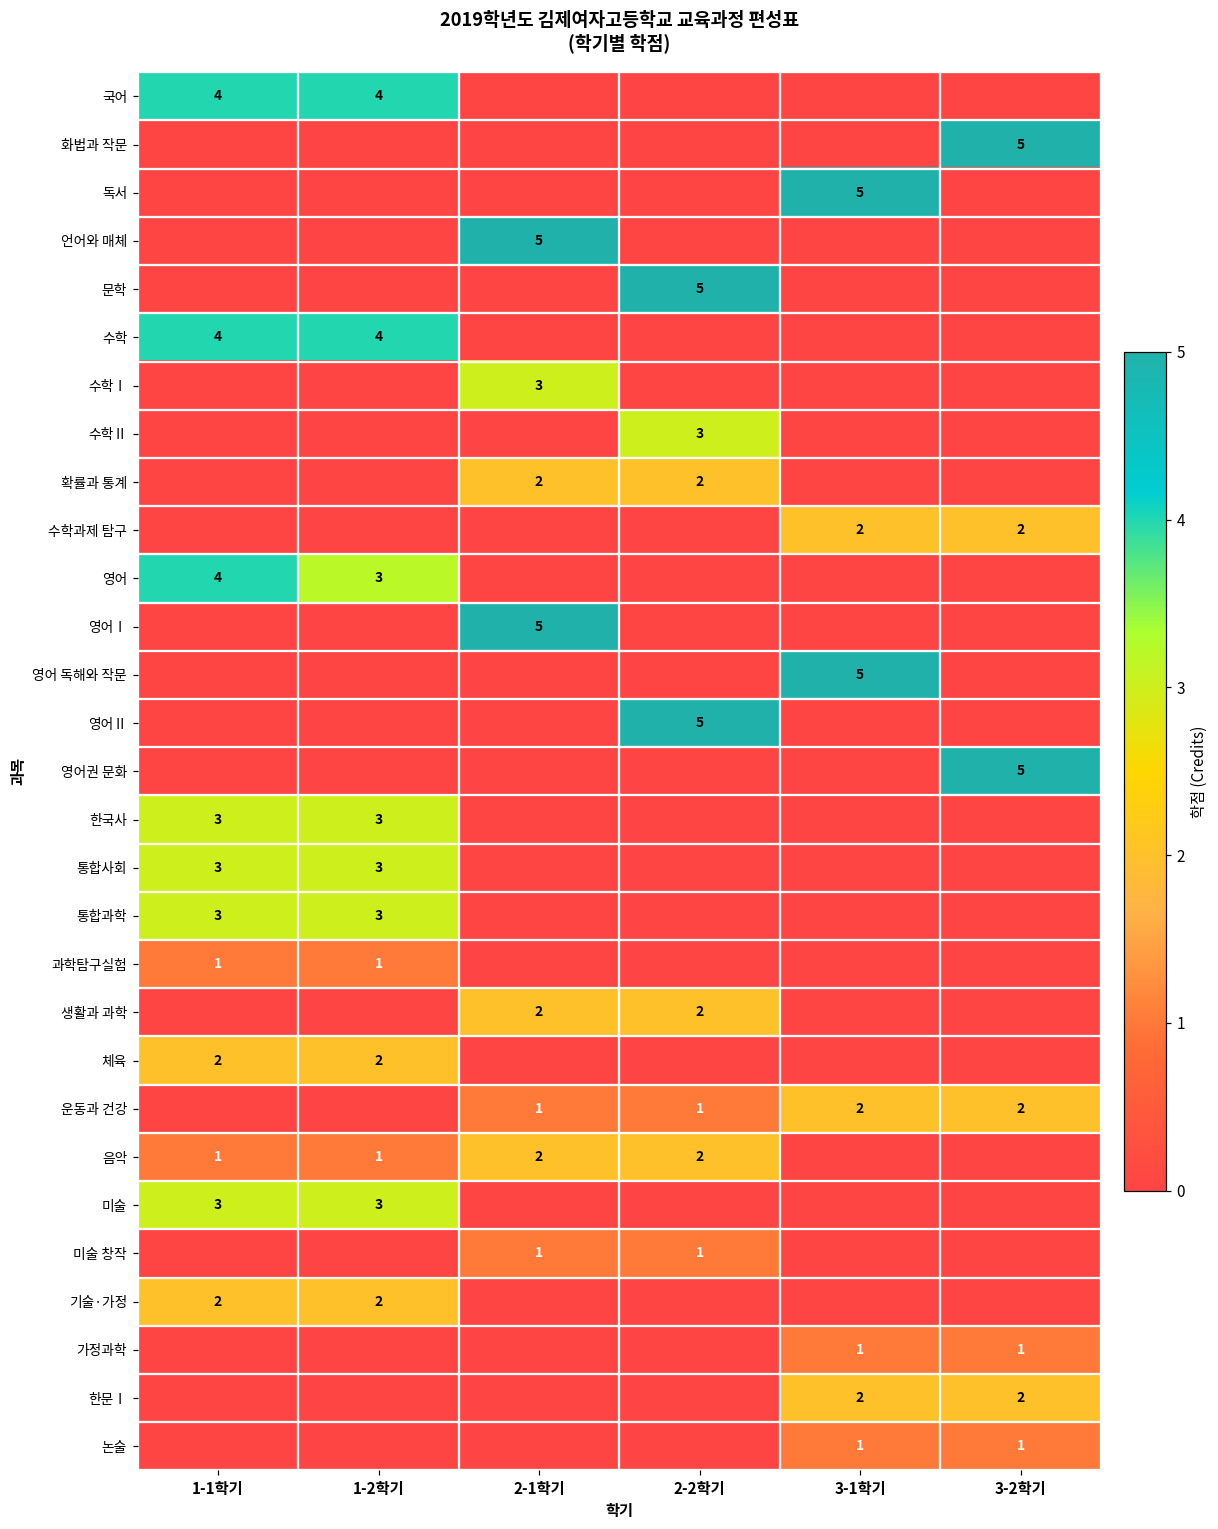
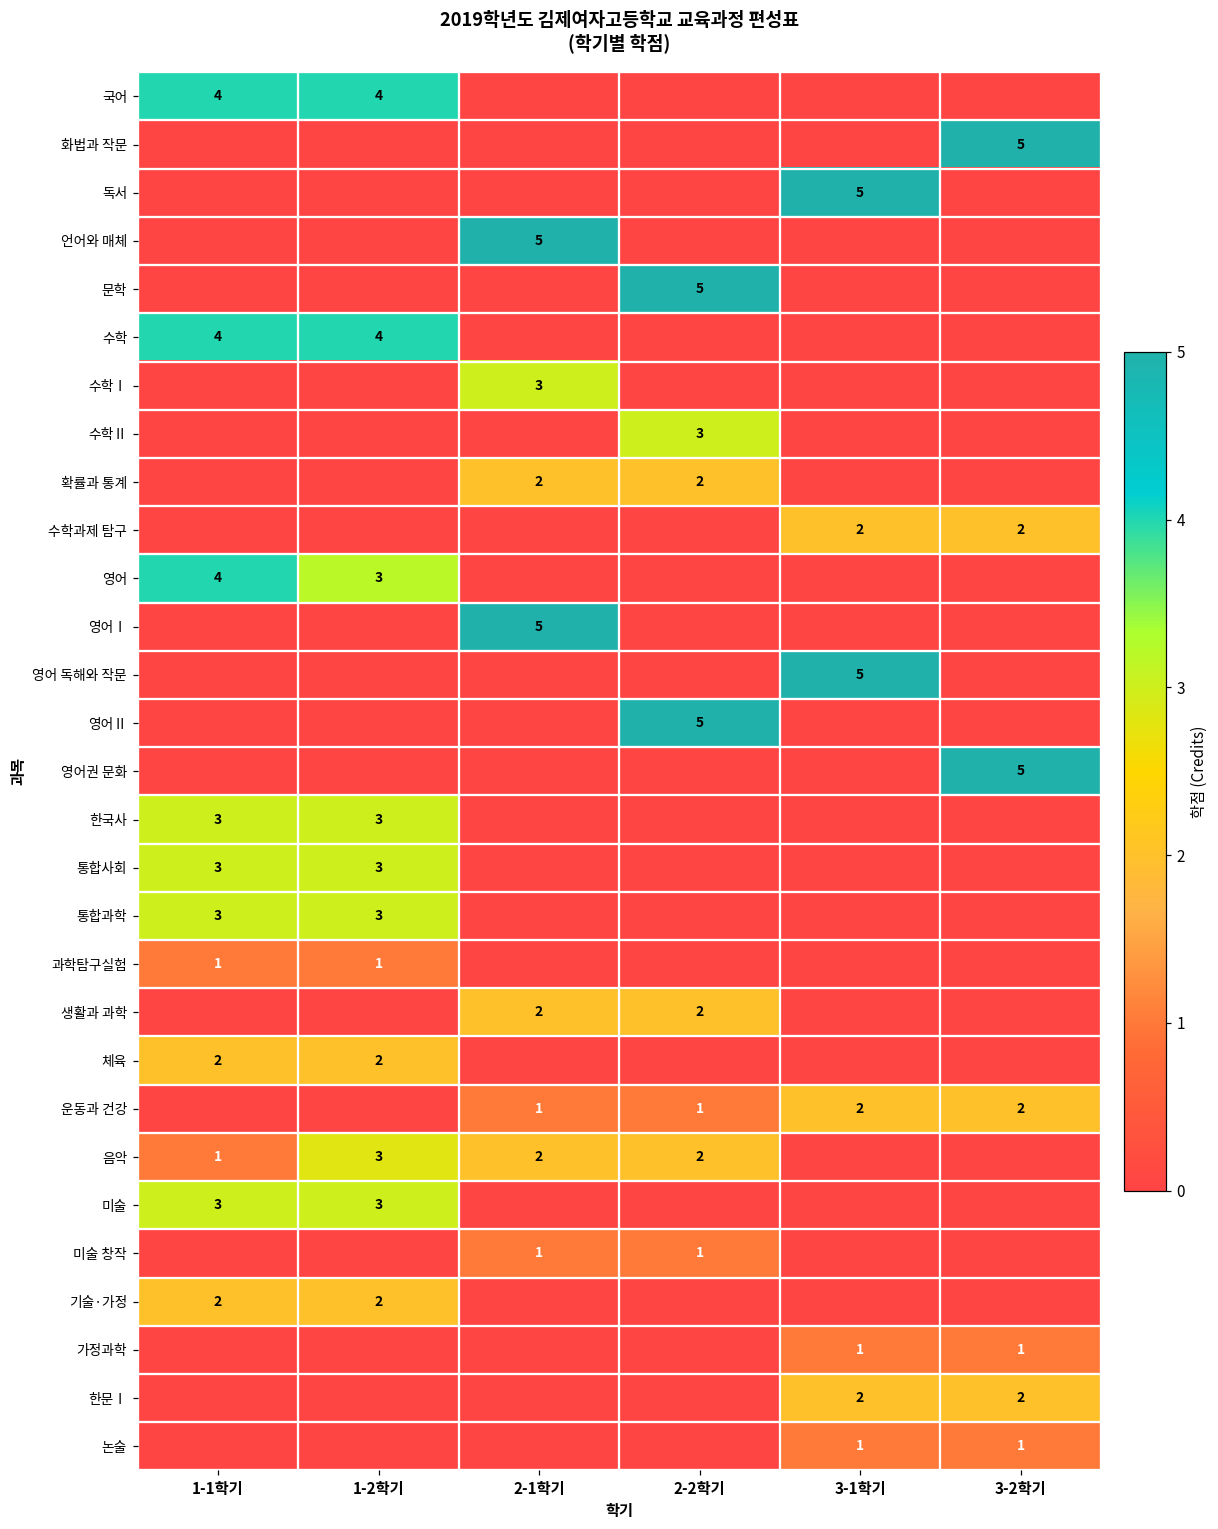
음악, 1-2학기: 1 -> 3
